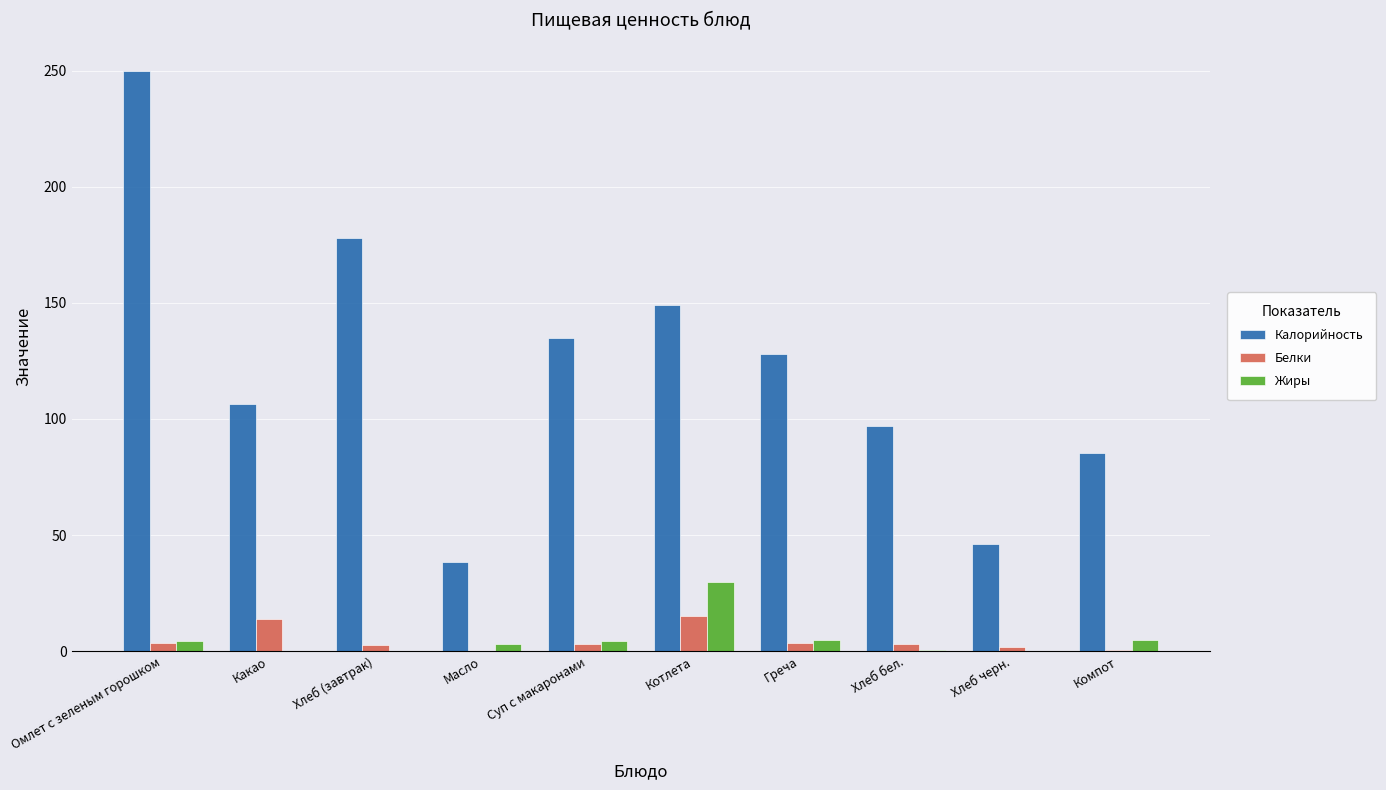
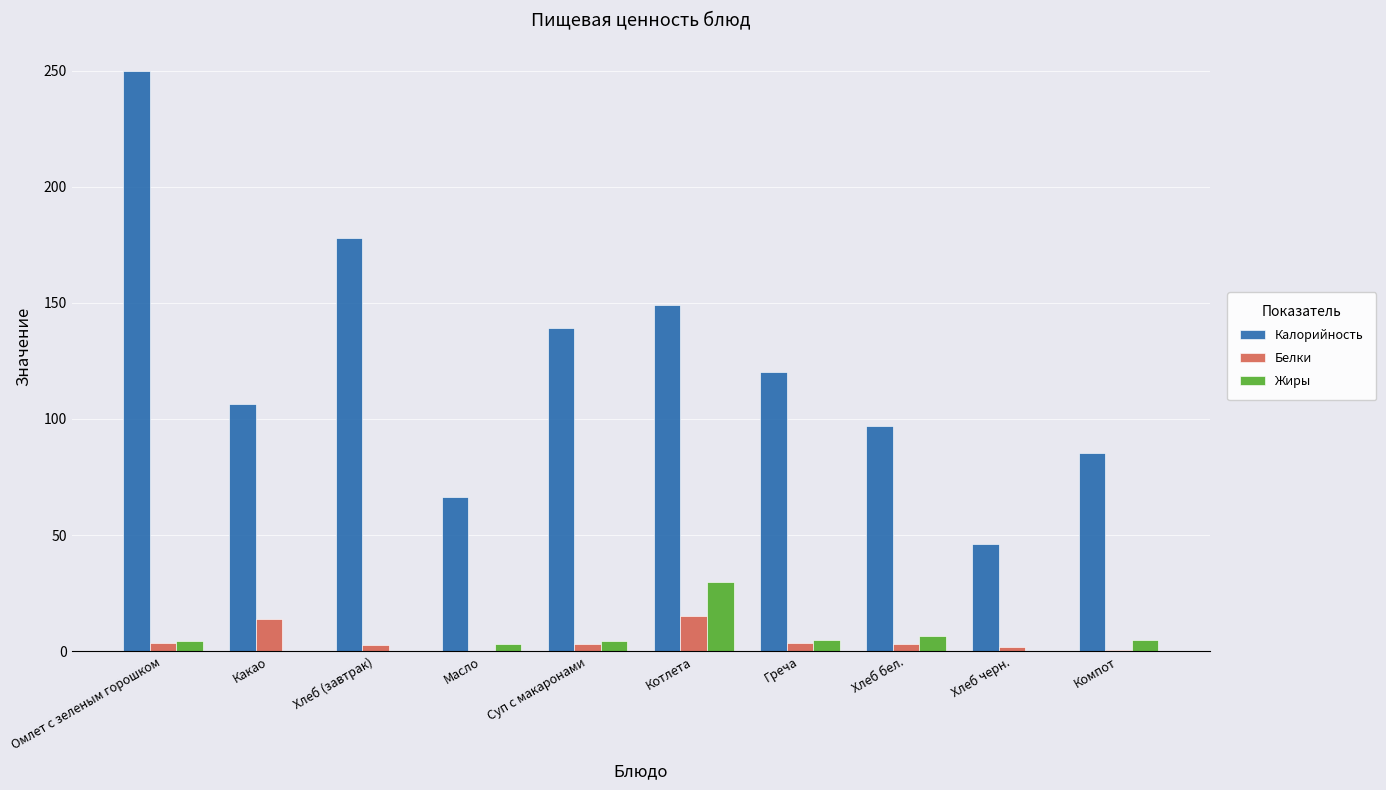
Калорийность, Масло: 39 -> 66
Калорийность, Суп с макаронами: 135 -> 139
Калорийность, Греча: 128 -> 120
Жиры, Хлеб бел.: 0 -> 6
